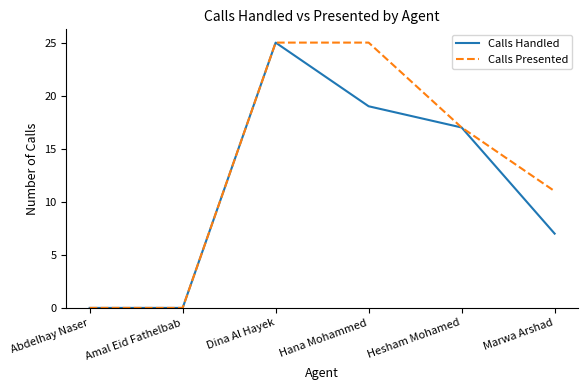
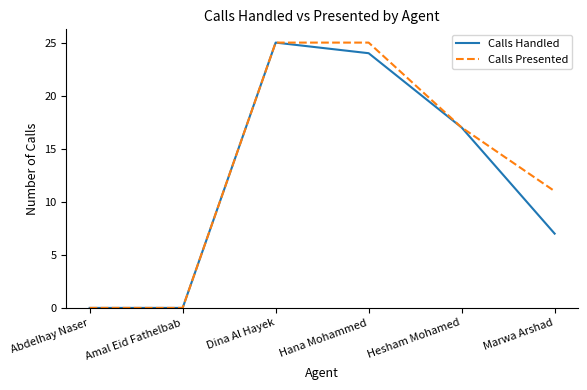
Calls Handled, Hana Mohammed: 19 -> 24
